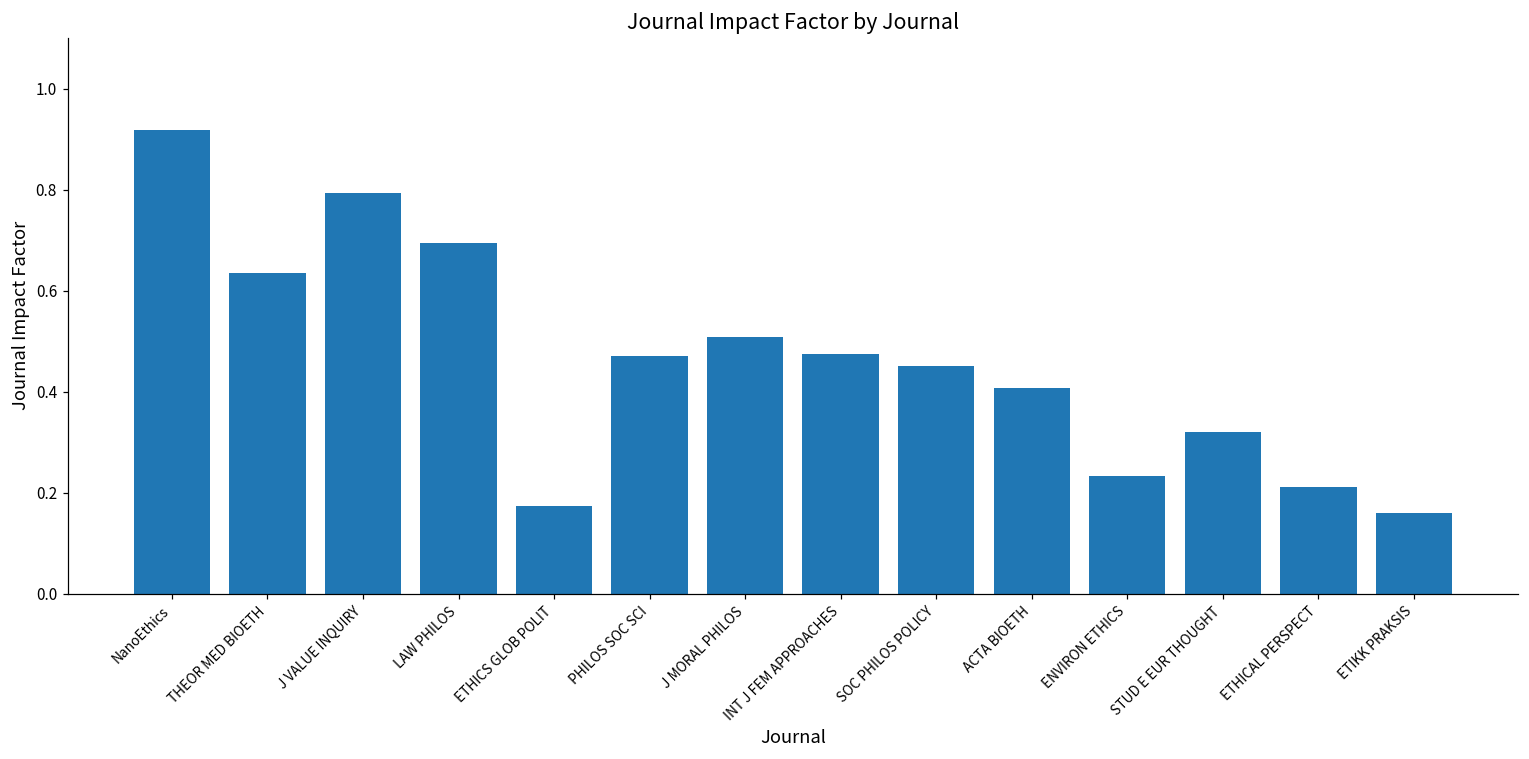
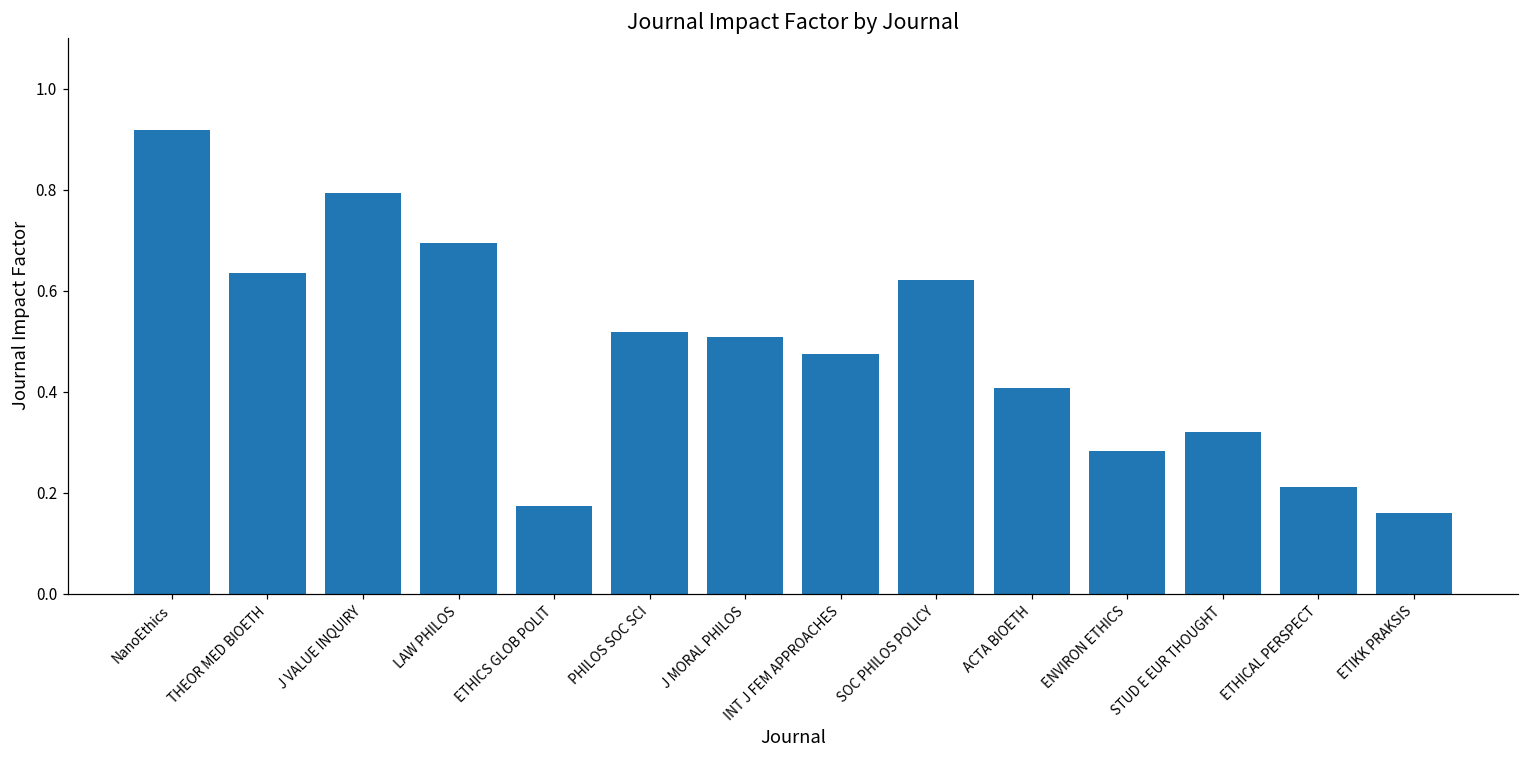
PHILOS SOC SCI: 0.47 -> 0.52
SOC PHILOS POLICY: 0.45 -> 0.62
ENVIRON ETHICS: 0.23 -> 0.28
